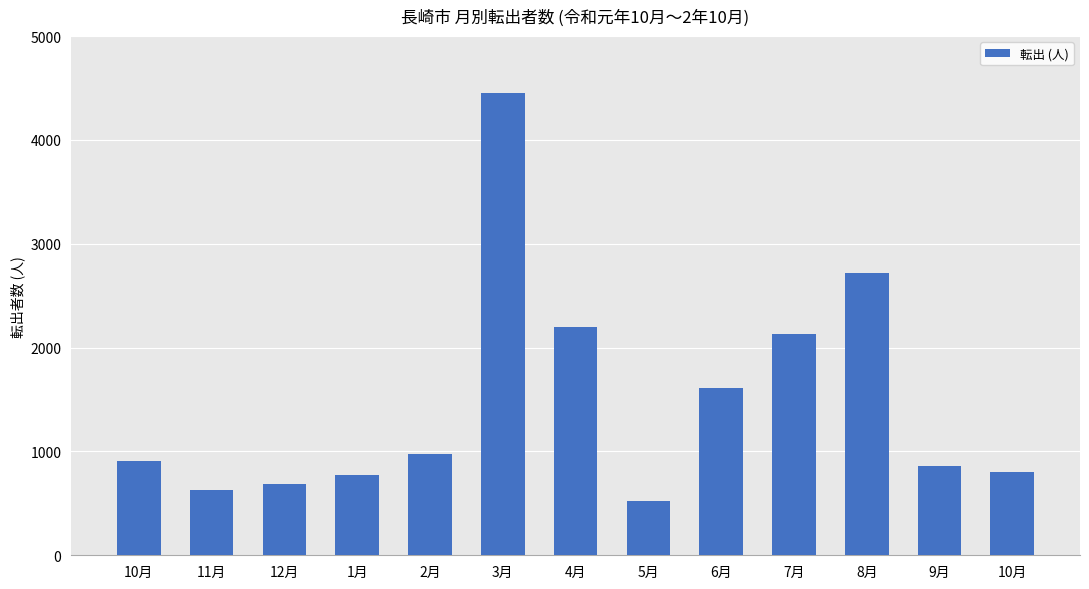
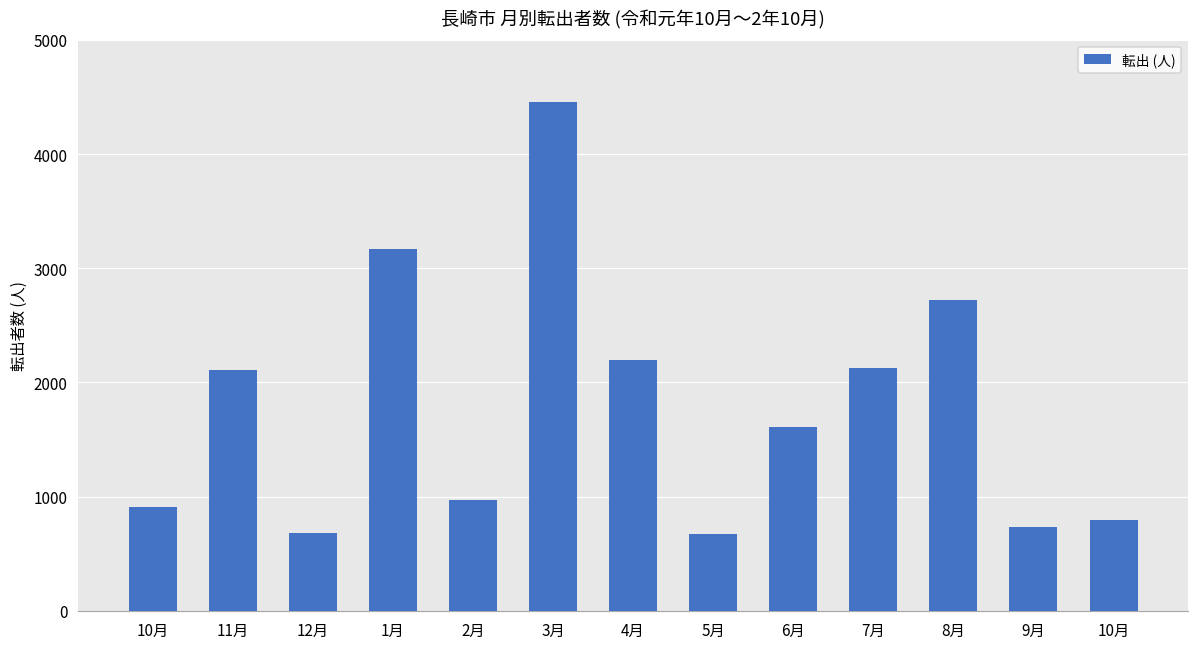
11月: 630 -> 2110
1月: 780 -> 3170
5月: 530 -> 670
9月: 860 -> 740
